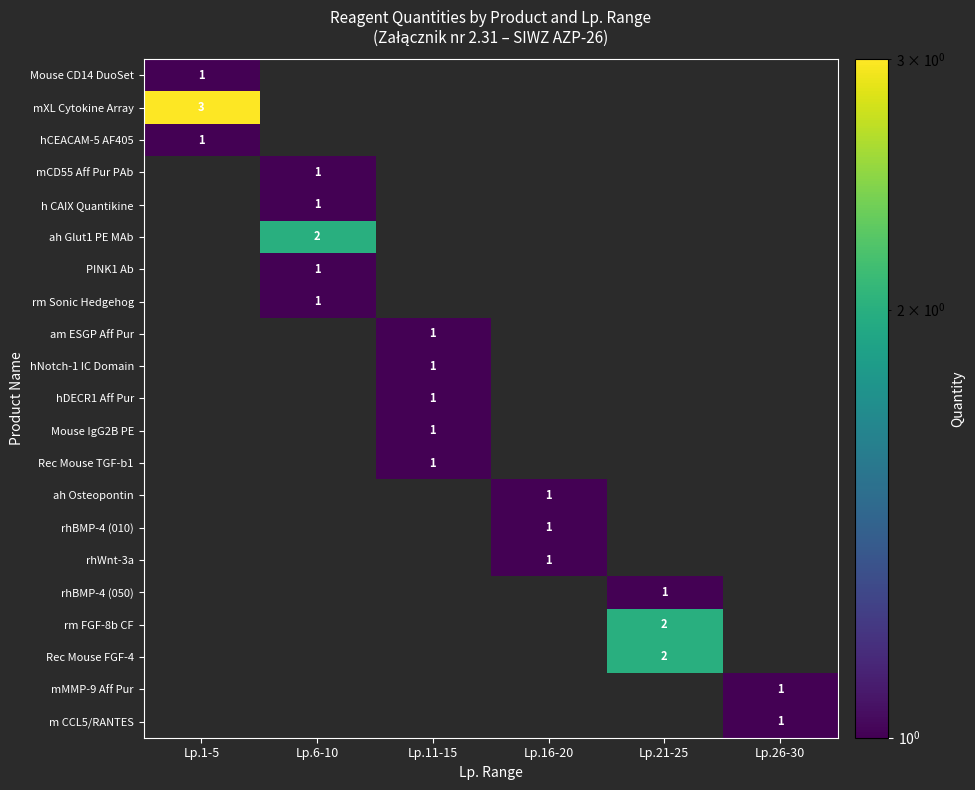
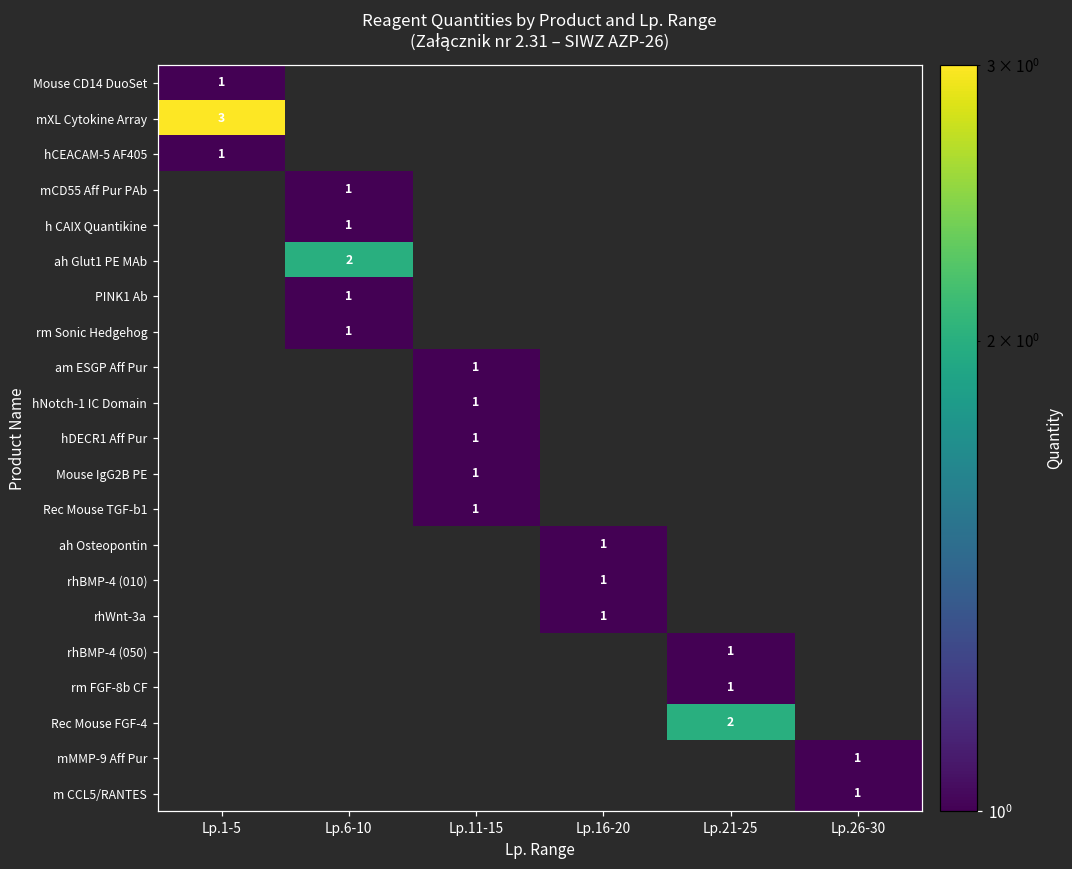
rm FGF-8b CF, Lp.21-25: 2 -> 1
